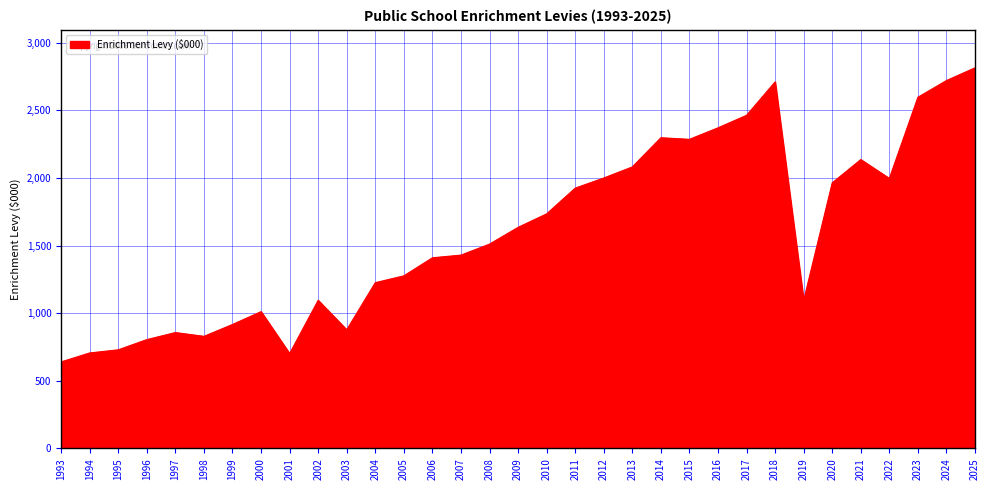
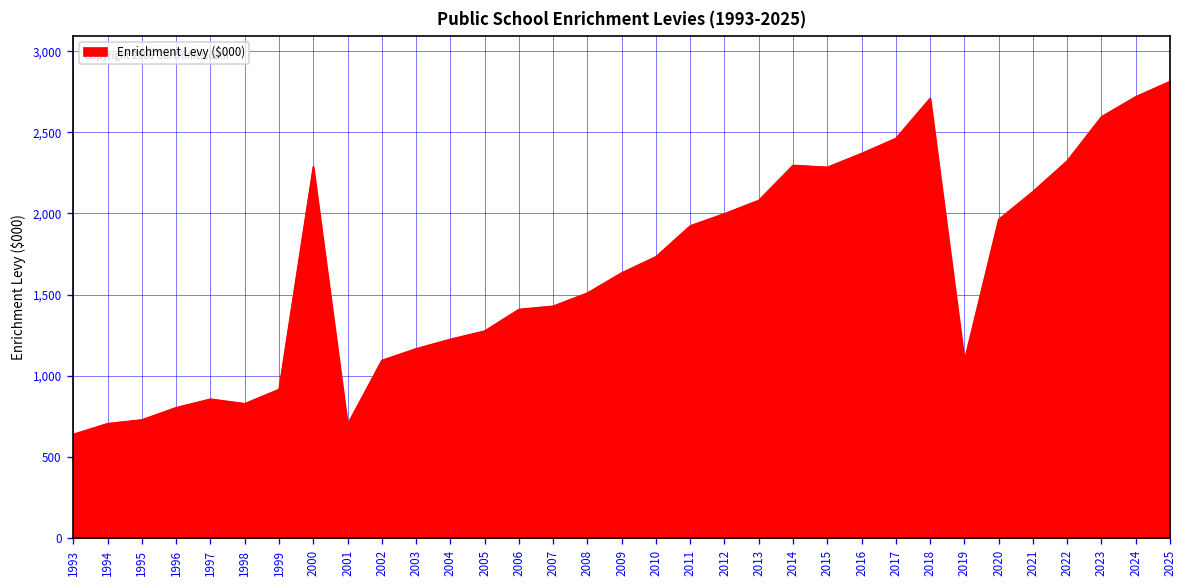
2000: 1,010 -> 2,290
2003: 880 -> 1,170
2022: 2,000 -> 2,320
